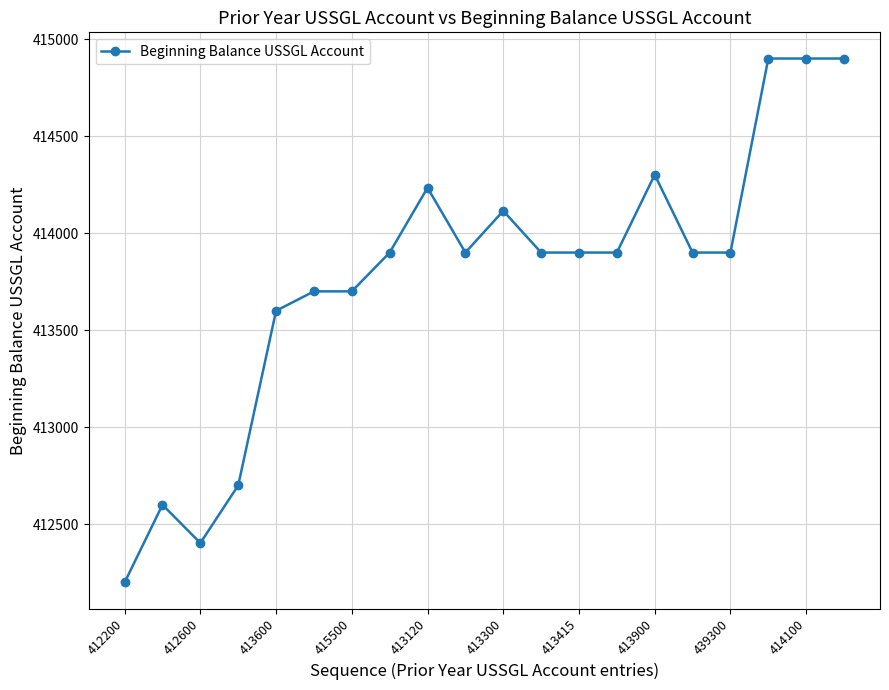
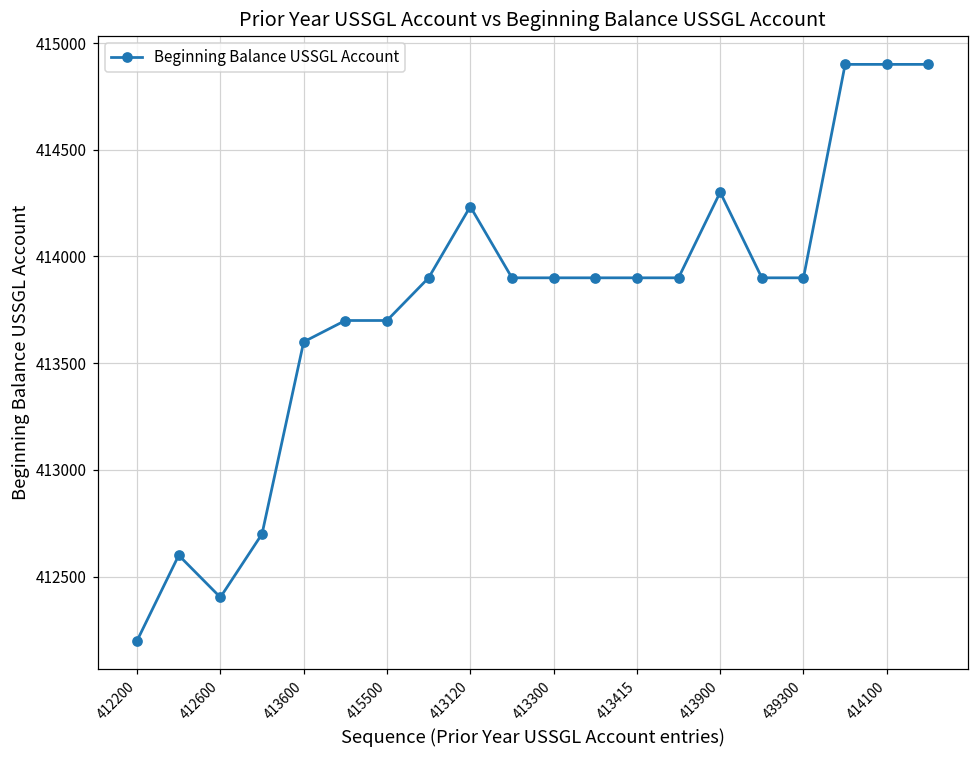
413300: 414120 -> 413900
